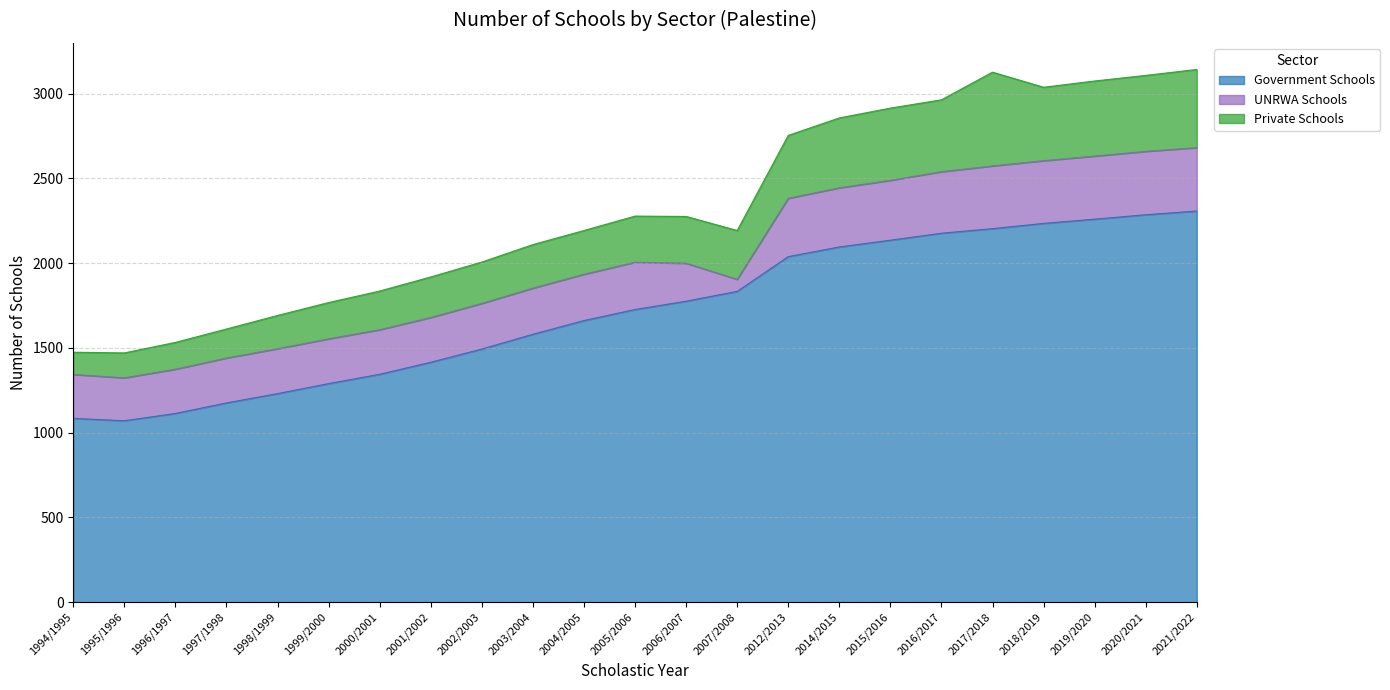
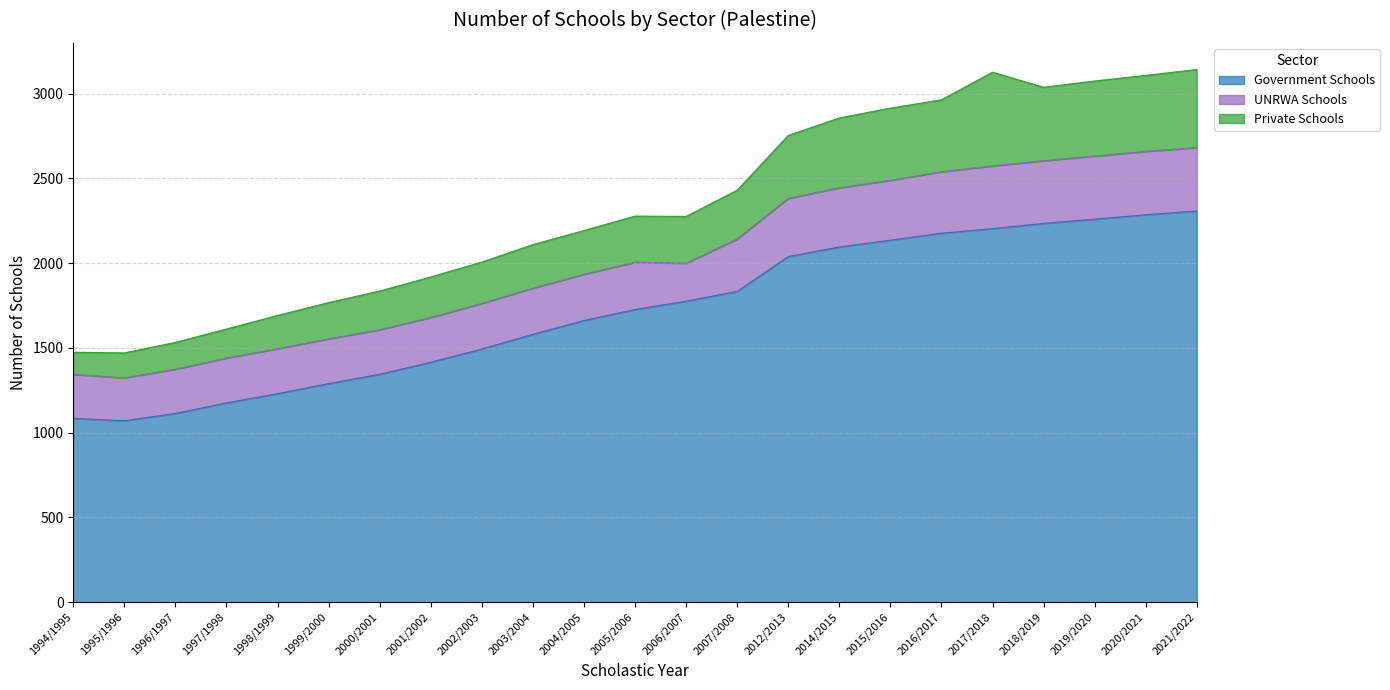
UNRWA Schools, 2007/2008: 70 -> 310
